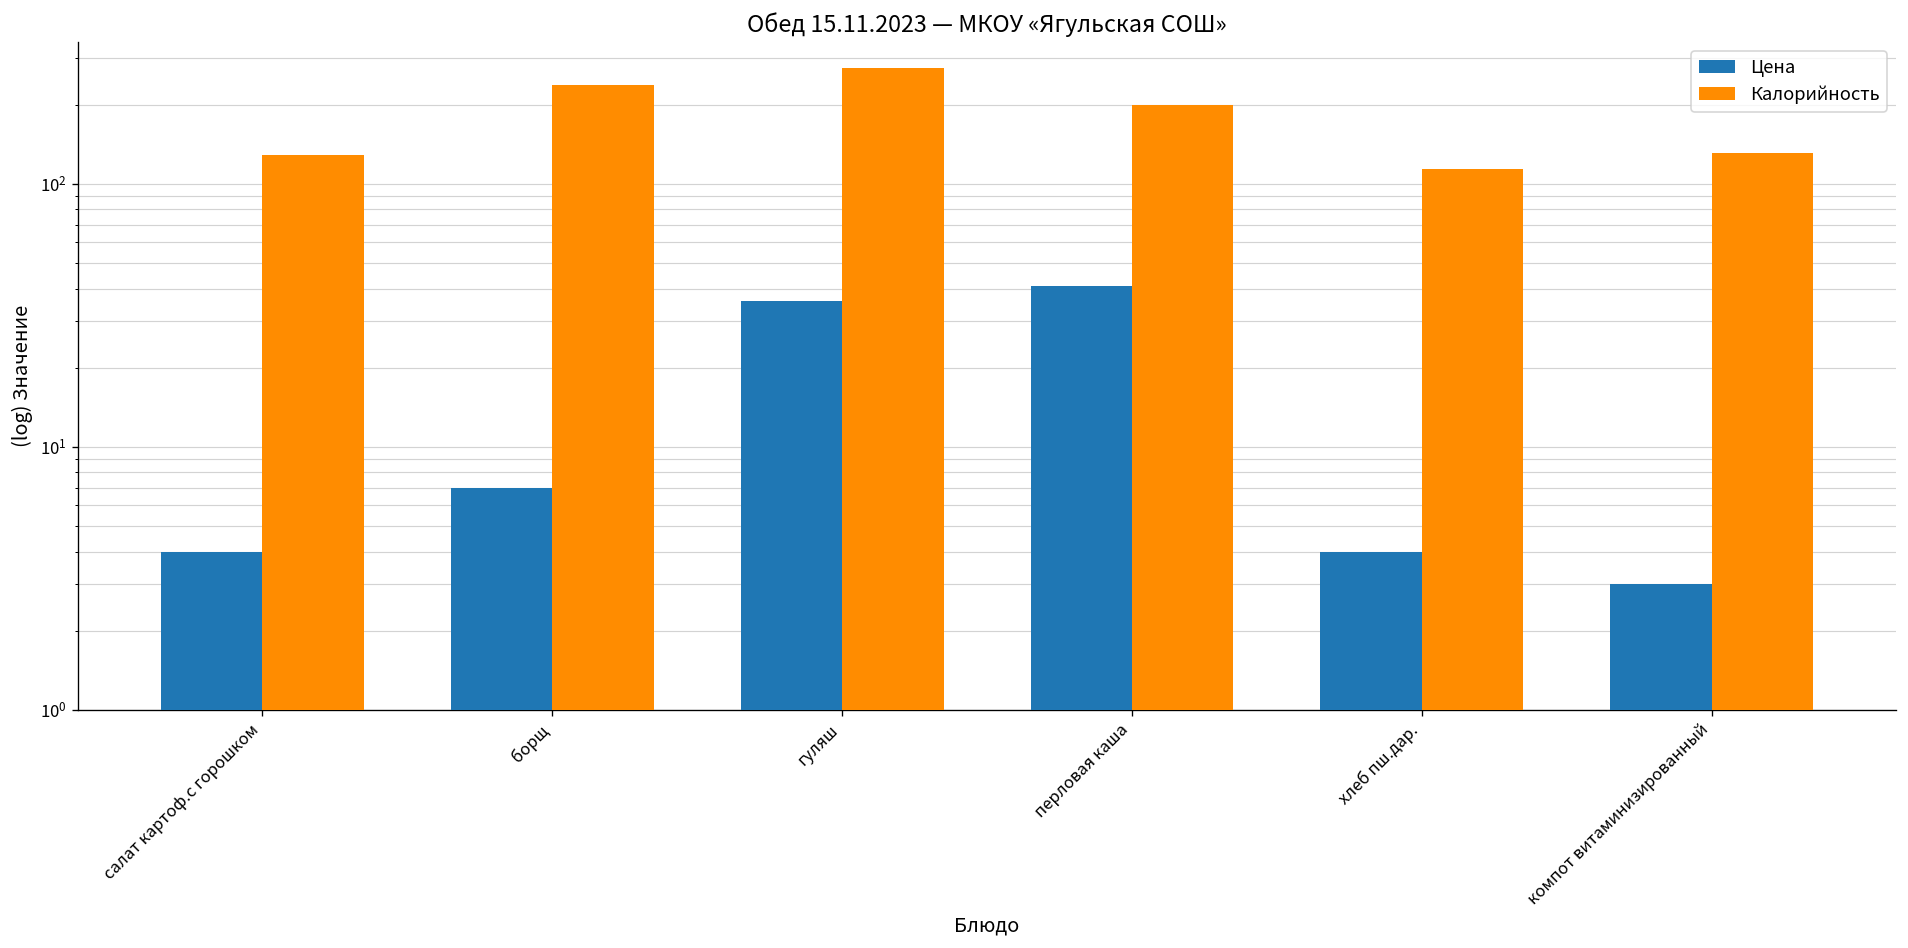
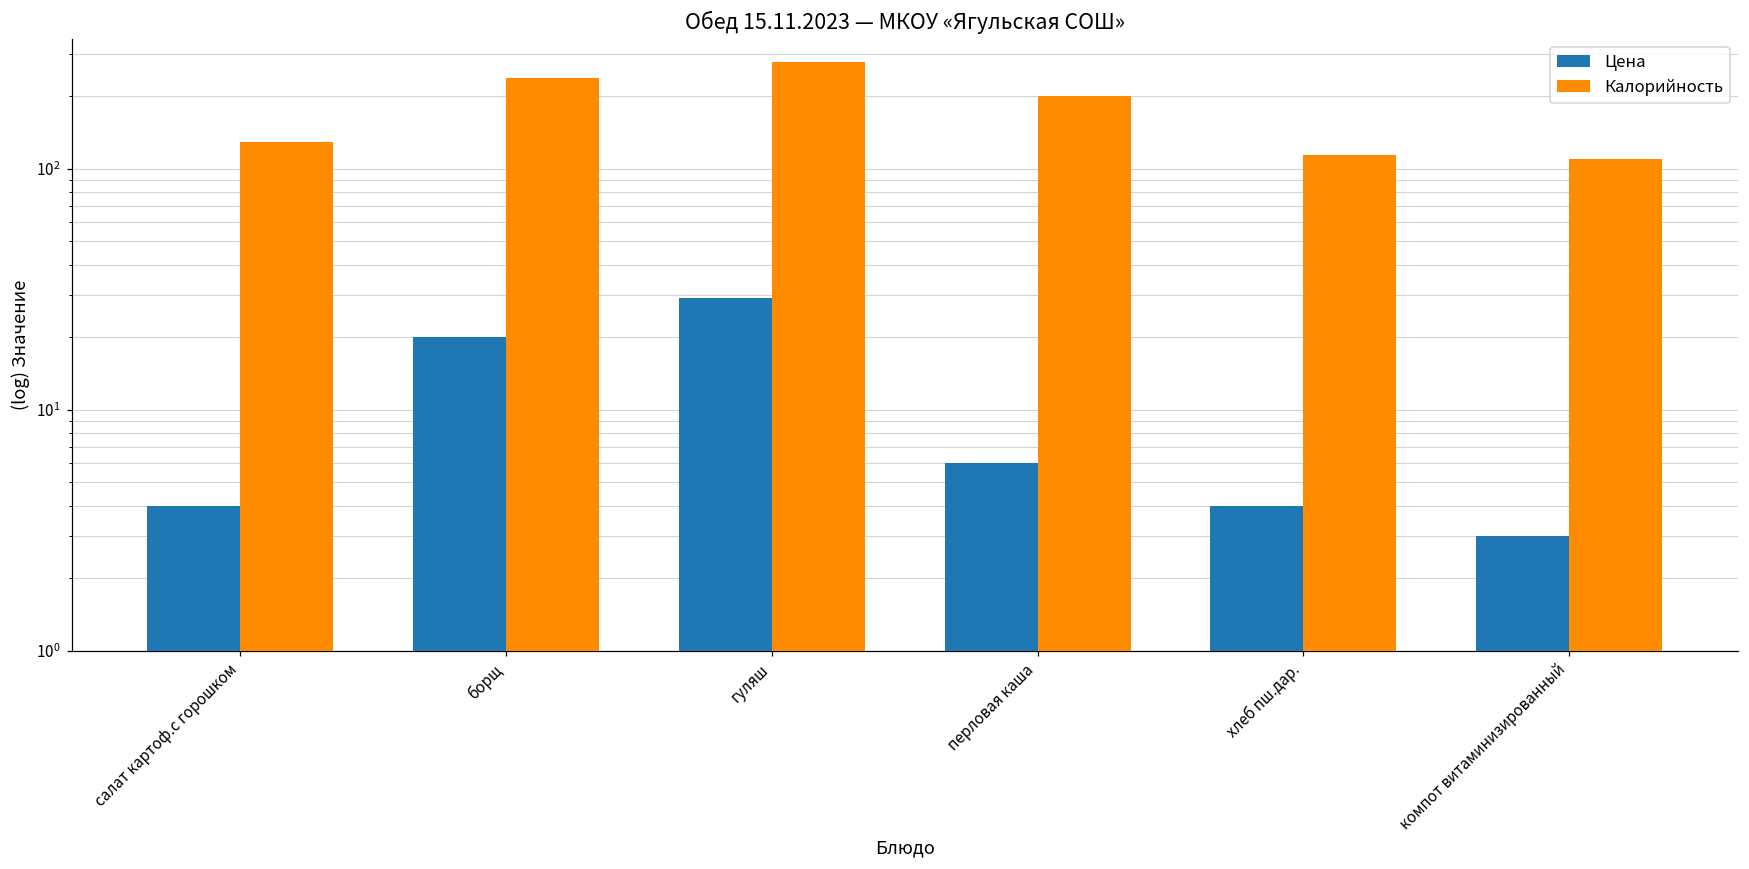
Цена, борщ: 7 -> 20
Цена, гуляш: 36 -> 29
Цена, перловая каша: 41 -> 6
Калорийность, компот витаминизированный: 130 -> 110
